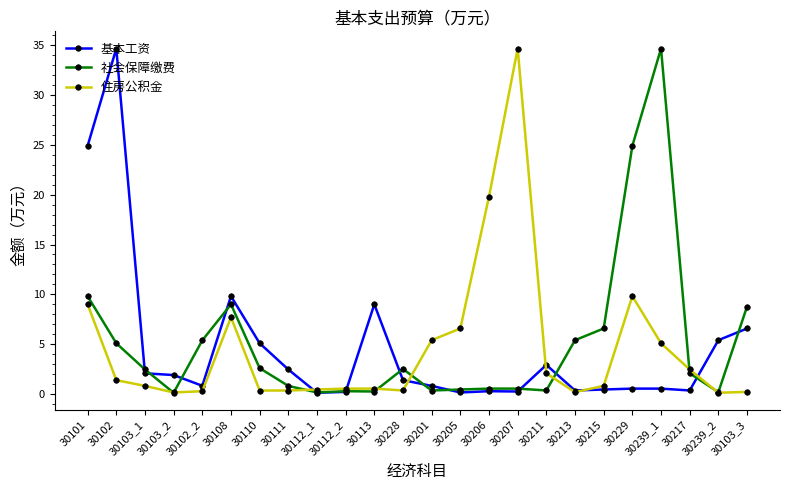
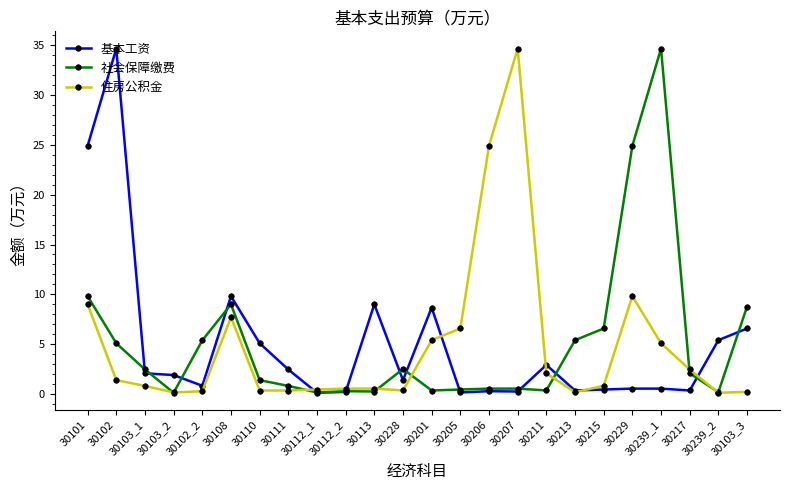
社会保障缴费, 30110: 3 -> 1
基本工资, 30201: 1 -> 9
住房公积金, 30206: 20 -> 25
